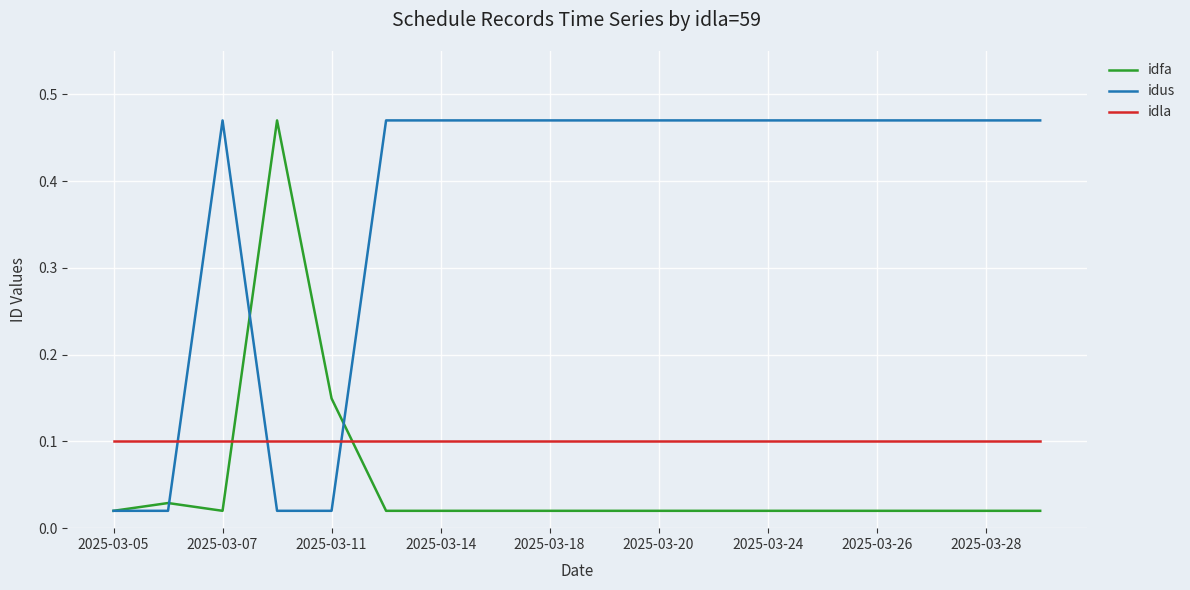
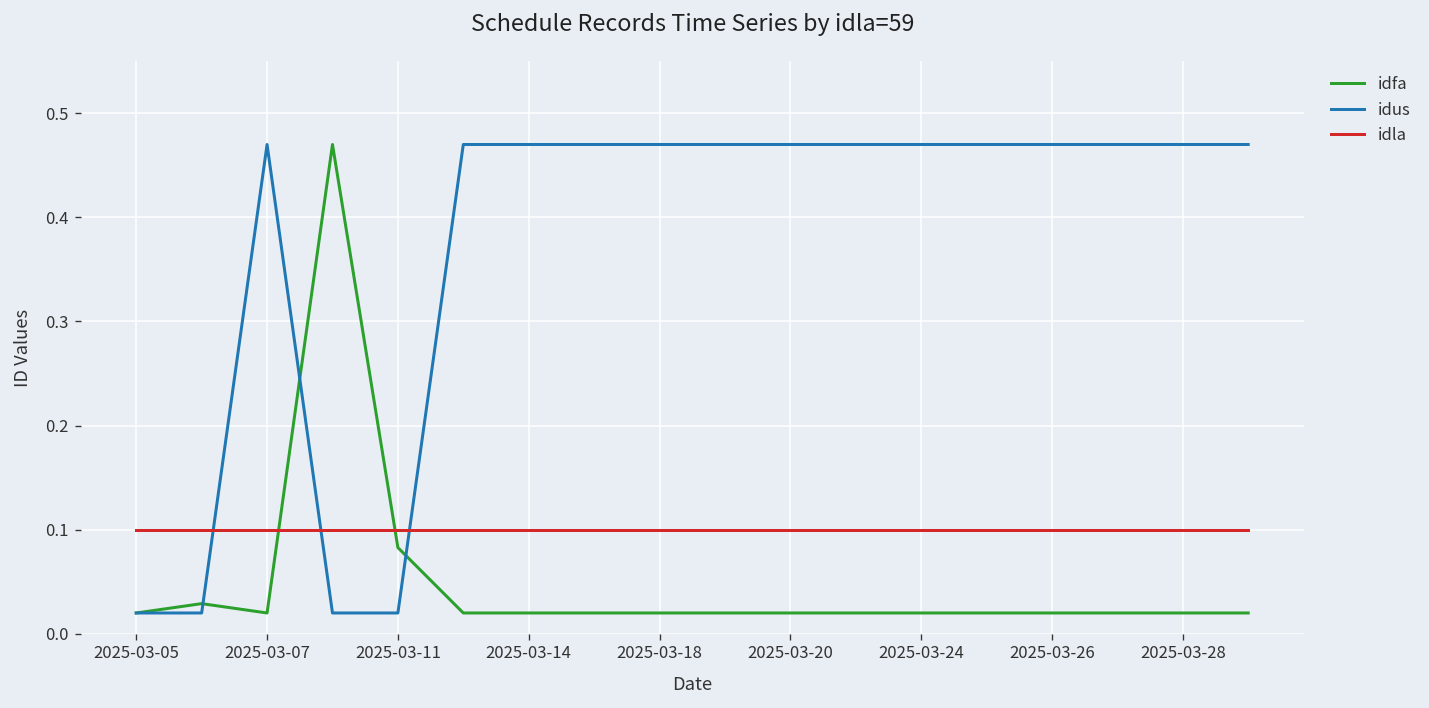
idfa, 2025-03-11: 0.15 -> 0.08
